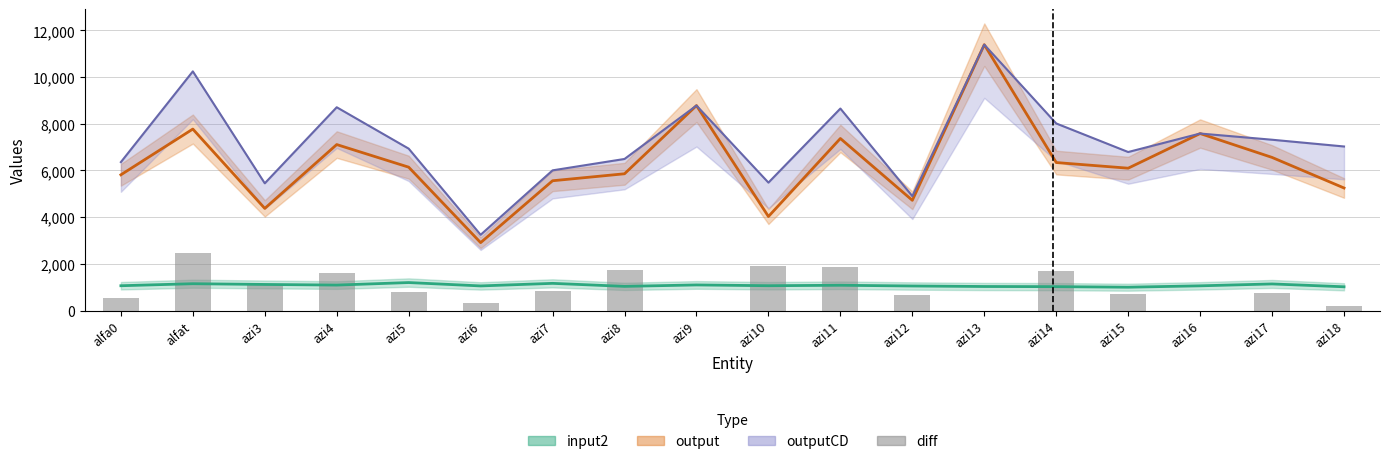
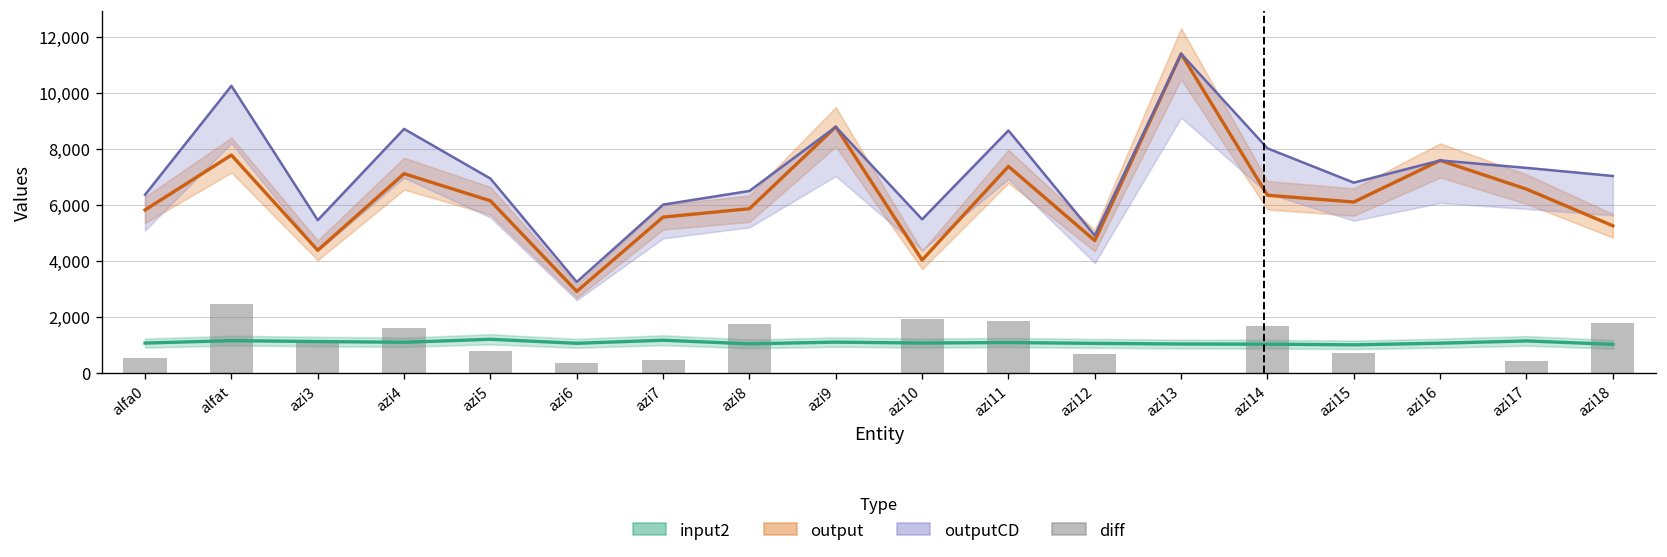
diff, azi7: 800 -> 400
diff, azi17: 800 -> 400
diff, azi18: 200 -> 1,800
